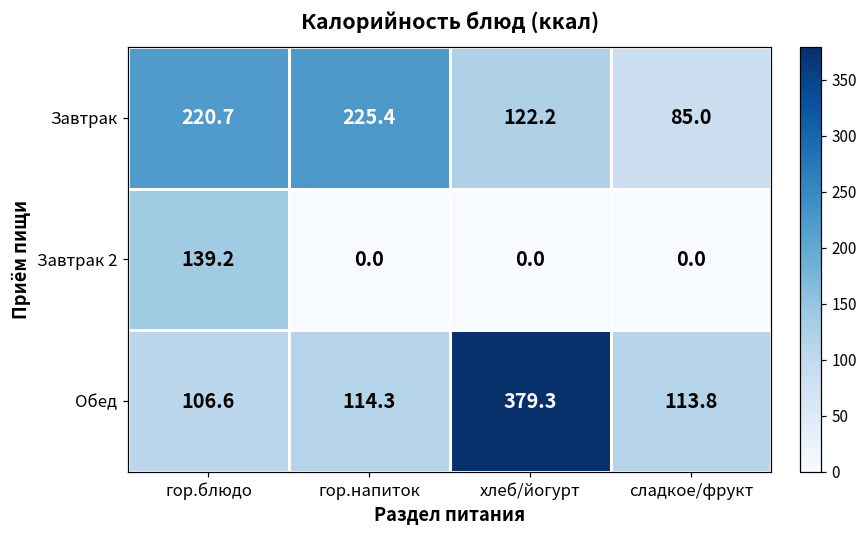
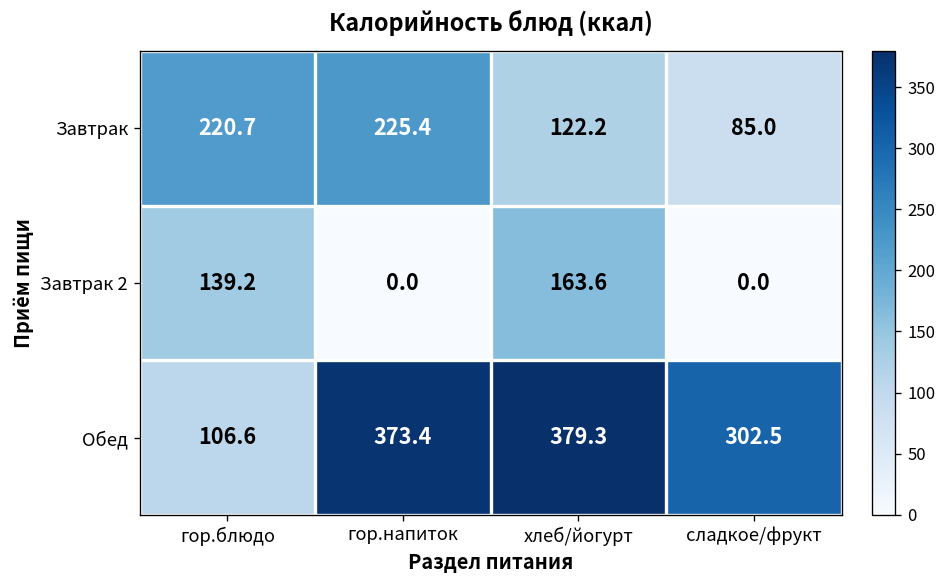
Завтрак 2, хлеб/йогурт: 0.0 -> 163.6
Обед, гор.напиток: 114.3 -> 373.4
Обед, сладкое/фрукт: 113.8 -> 302.5
